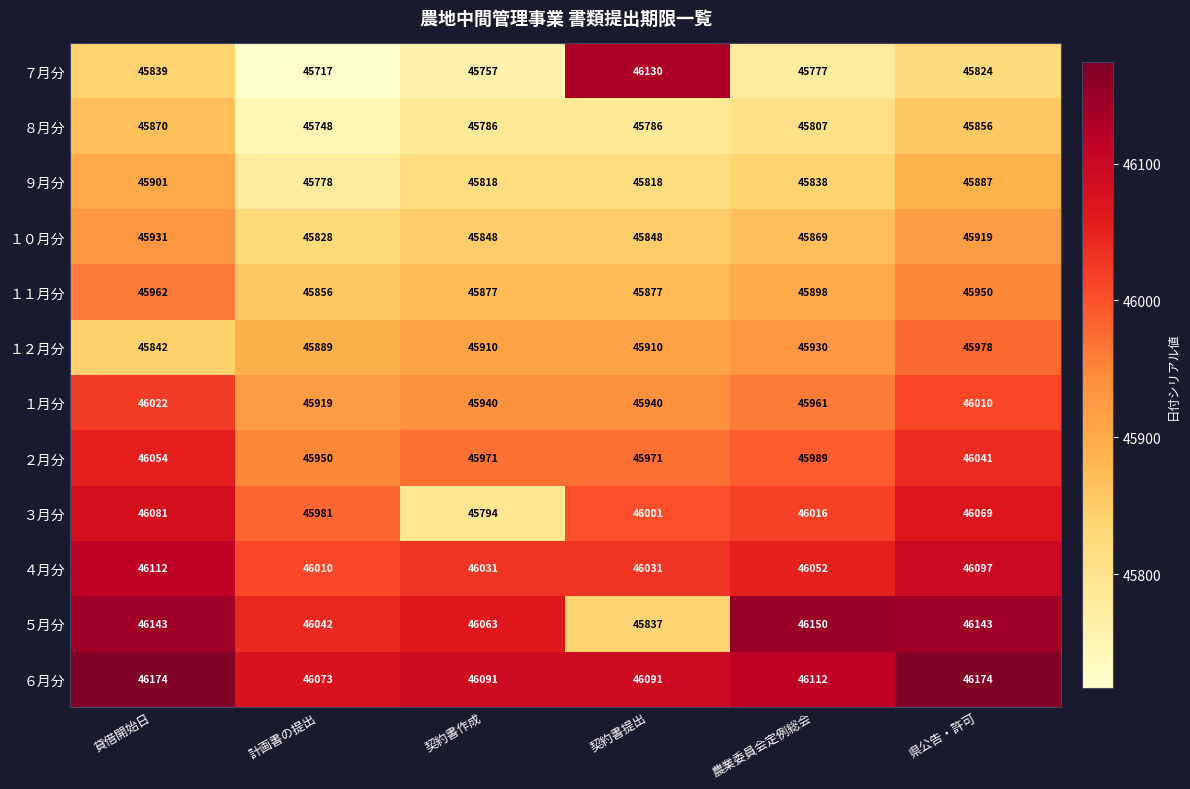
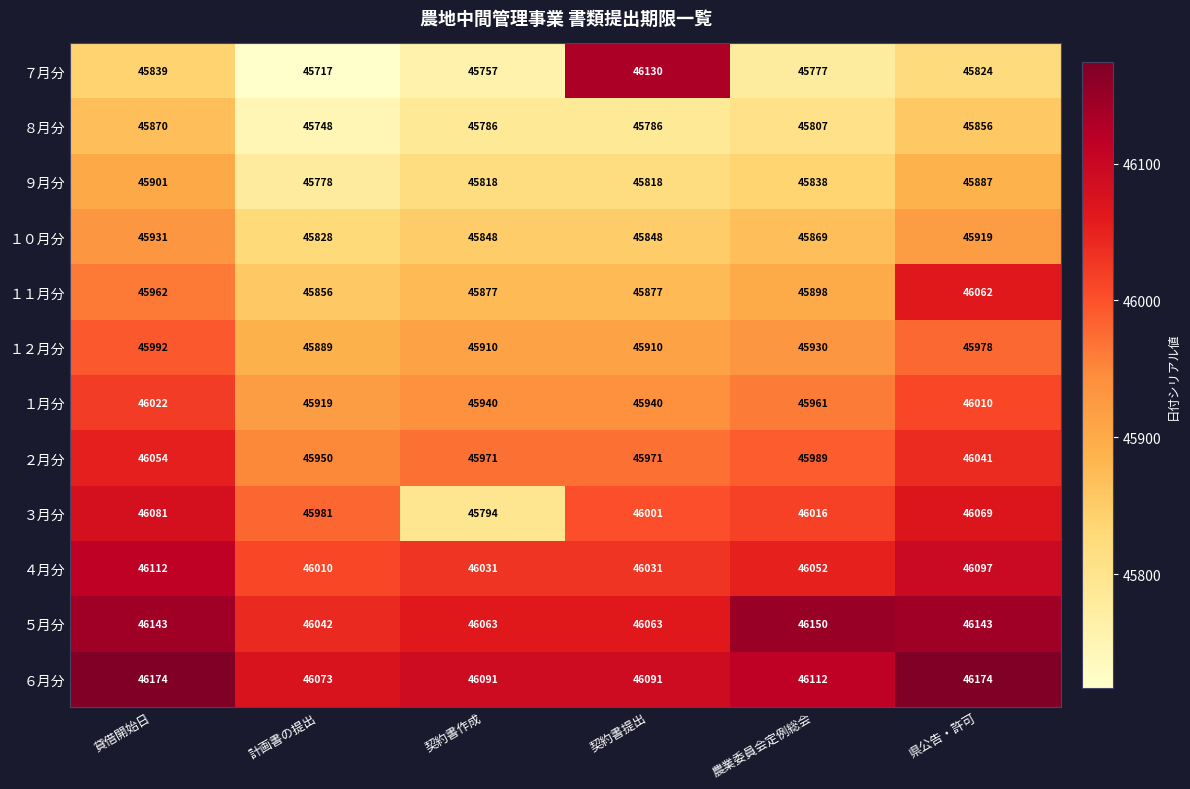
１１月分, 県公告・許可: 45950 -> 46062
１２月分, 貸借開始日: 45842 -> 45992
５月分, 契約書提出: 45837 -> 46063
